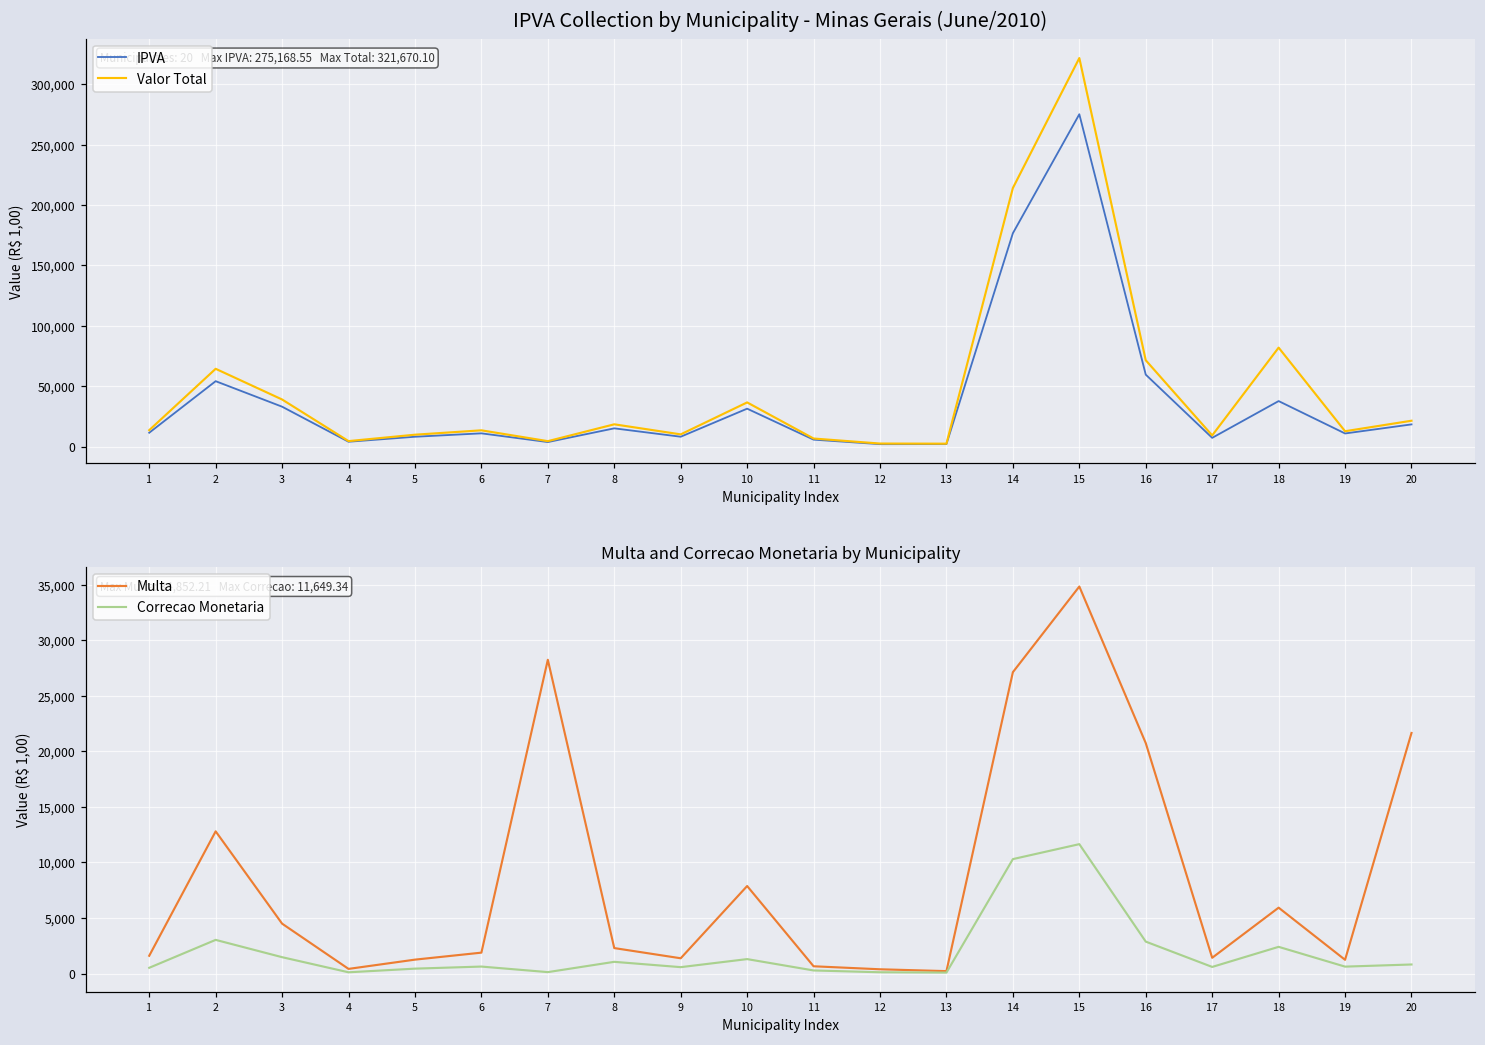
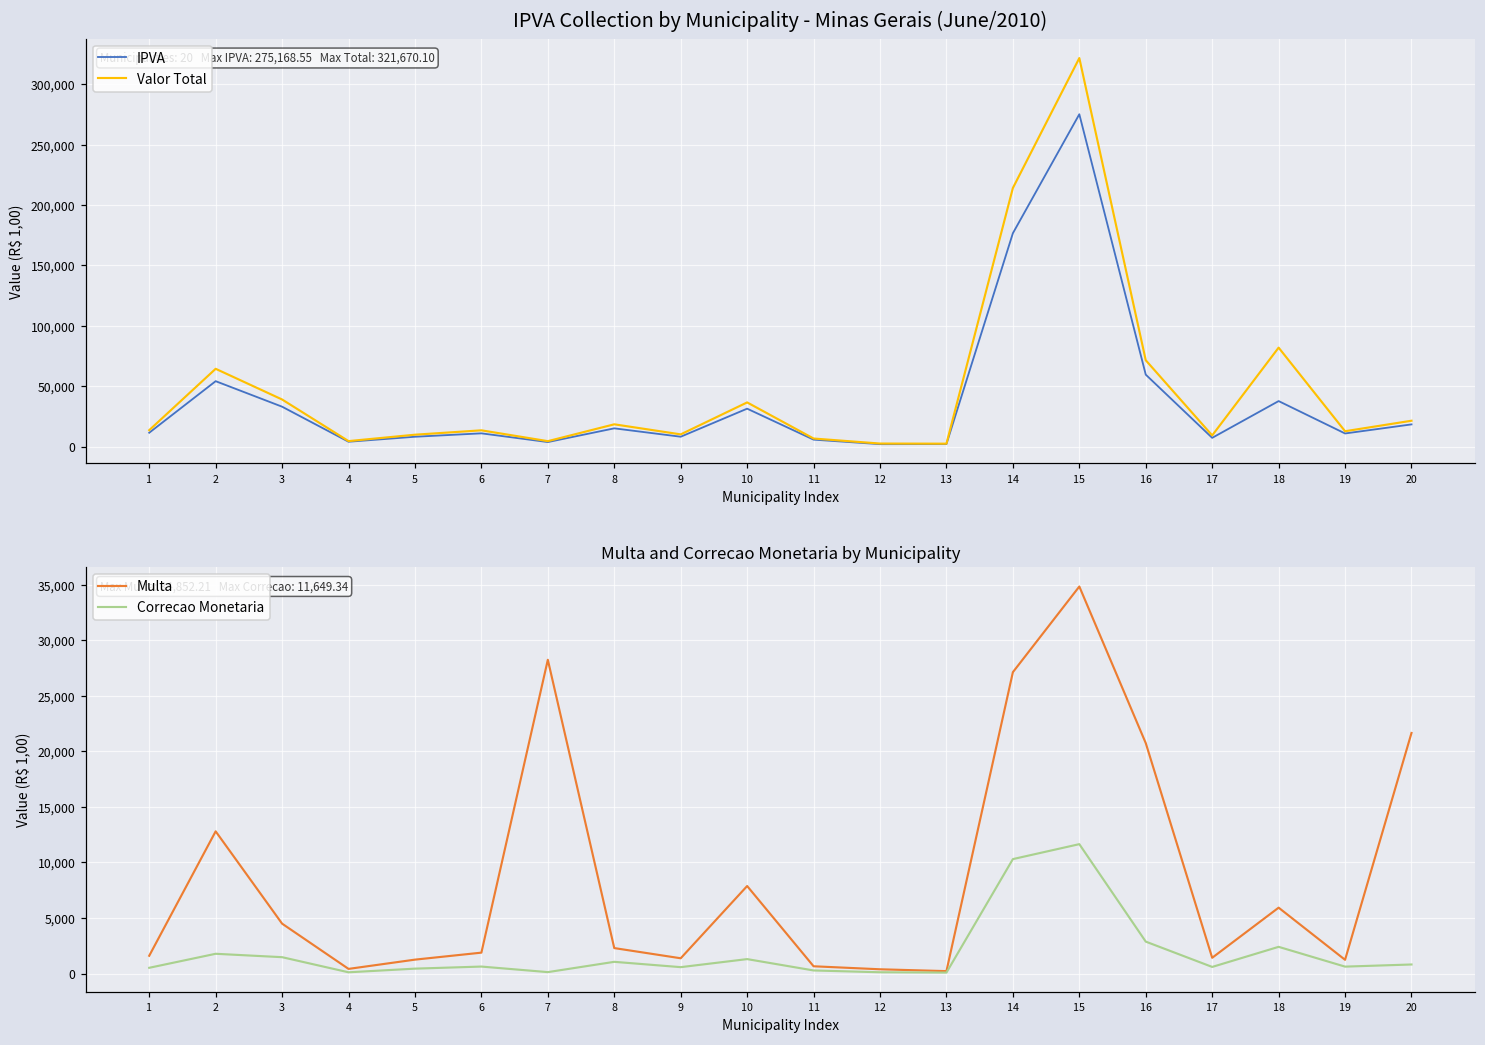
Multa and Correcao Monetaria by Municipality, Correcao Monetaria, 2: 3,000 -> 1,800
